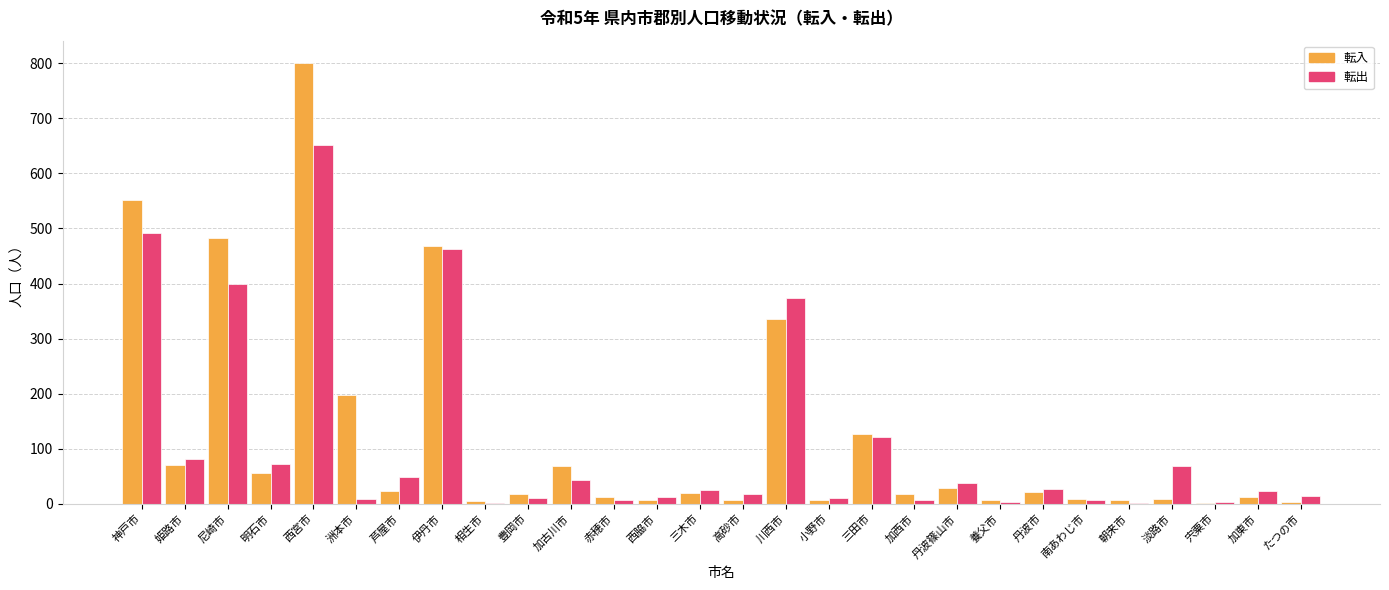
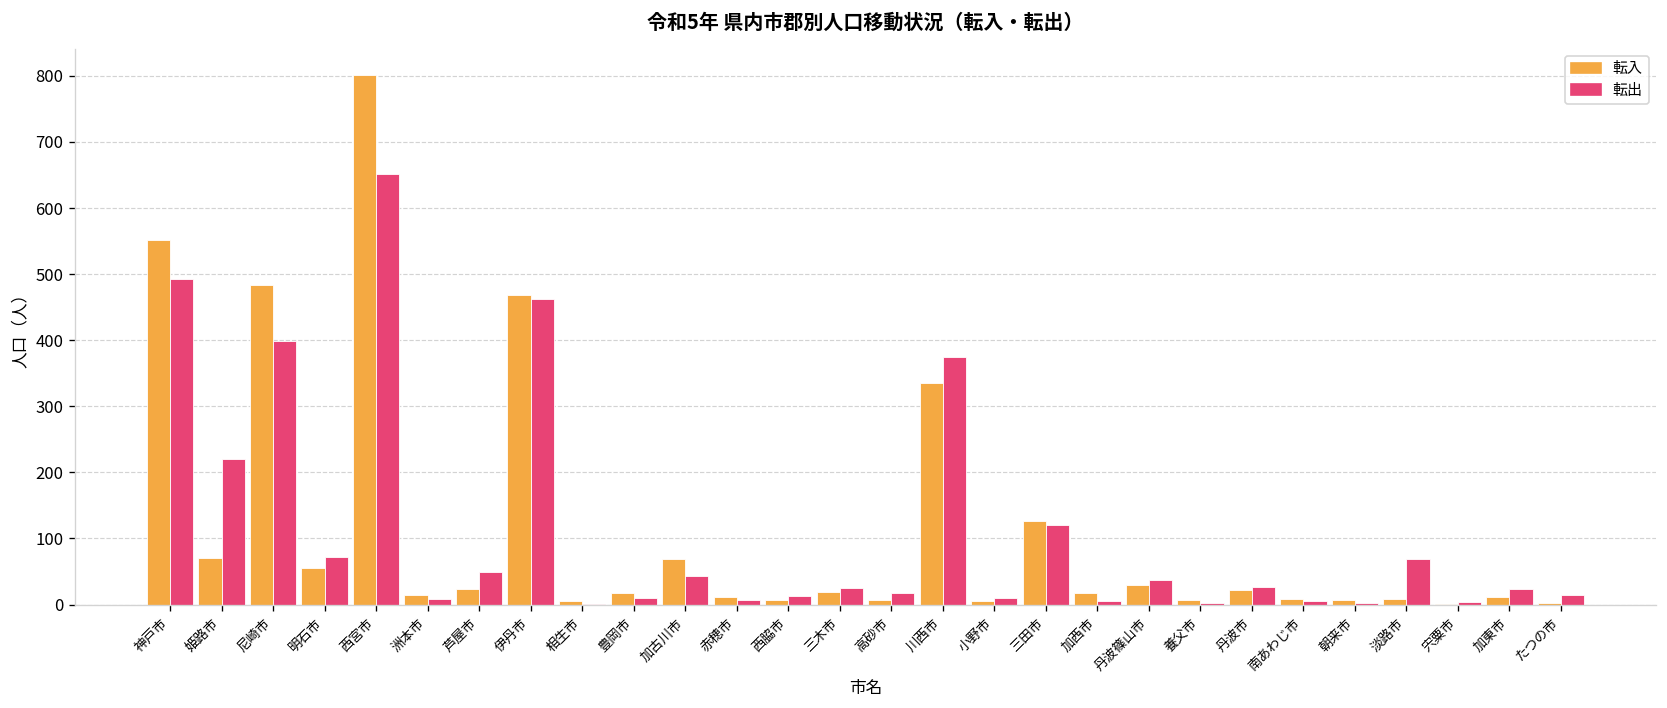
転出, 姫路市: 80 -> 220
転入, 洲本市: 200 -> 20
